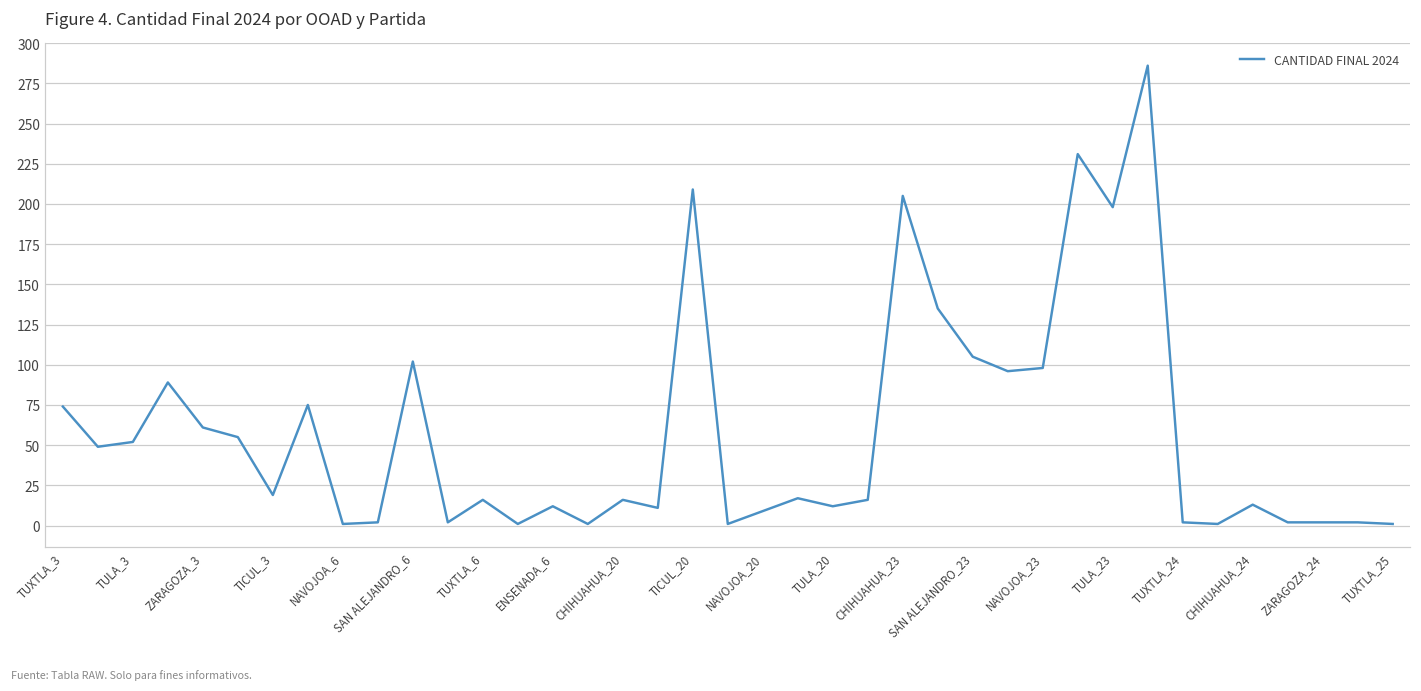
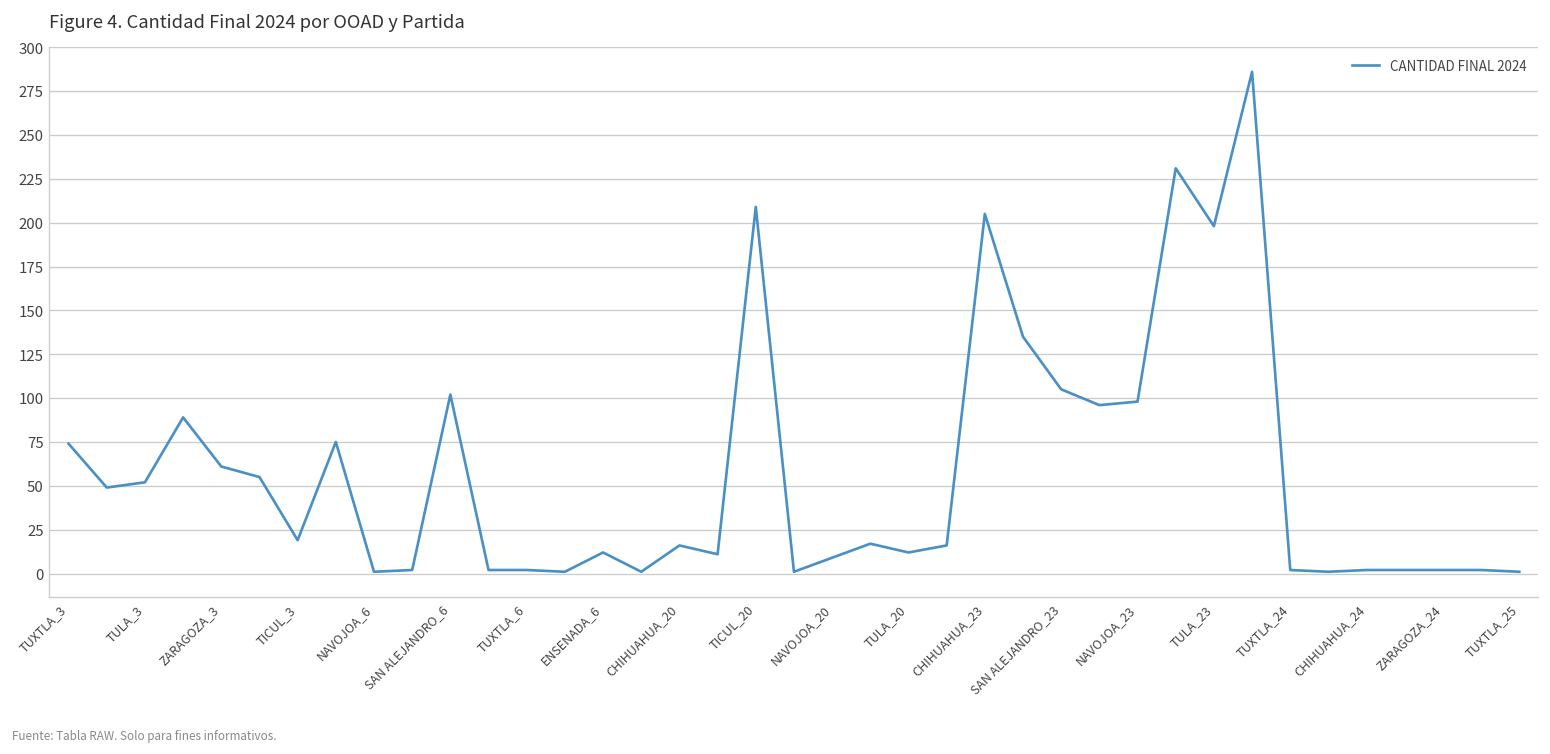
TUXTLA_6: 16 -> 2
CHIHUAHUA_24: 13 -> 2
